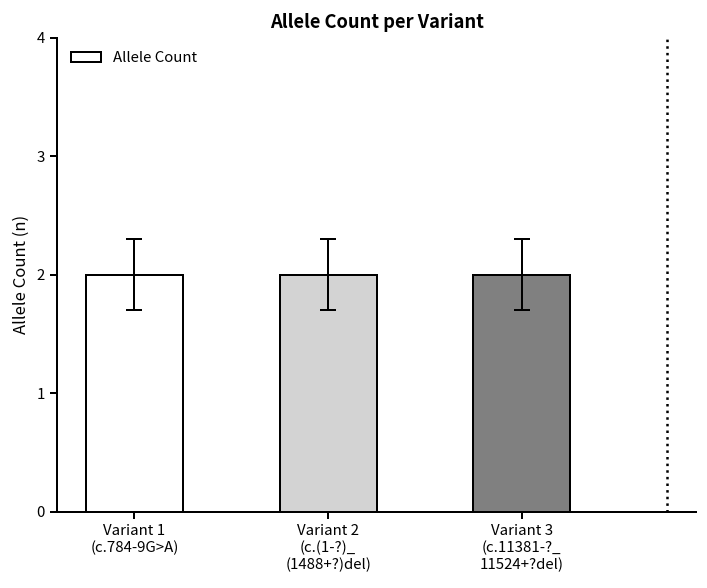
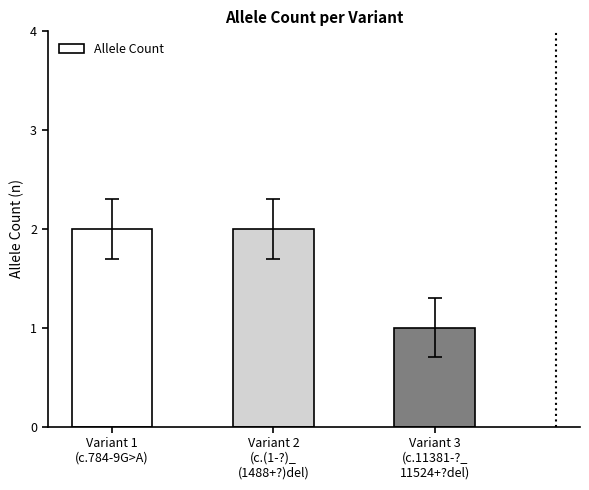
Allele Count, Variant 3 (c.11381-?_ 11524+?del): 2 -> 1
